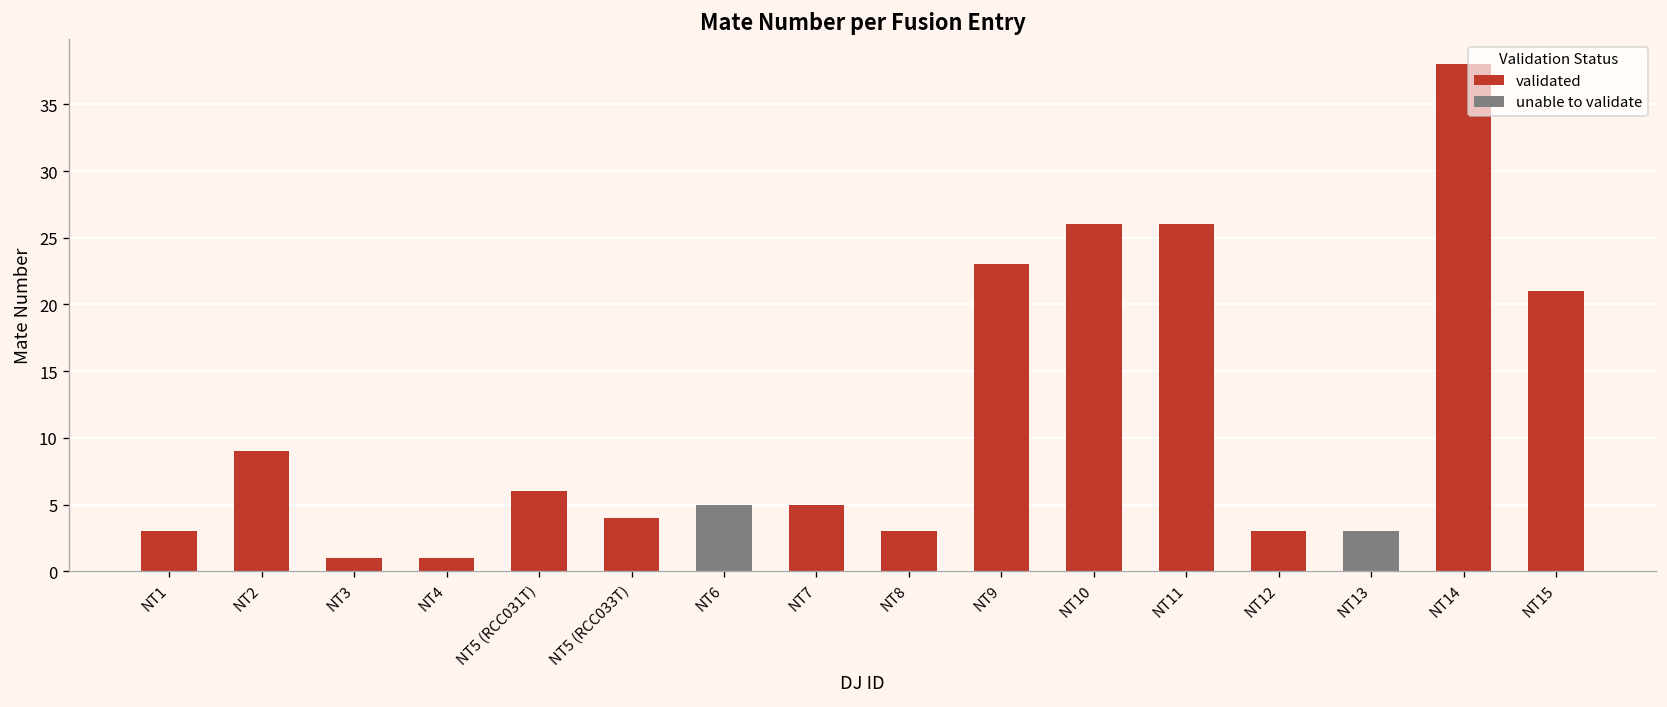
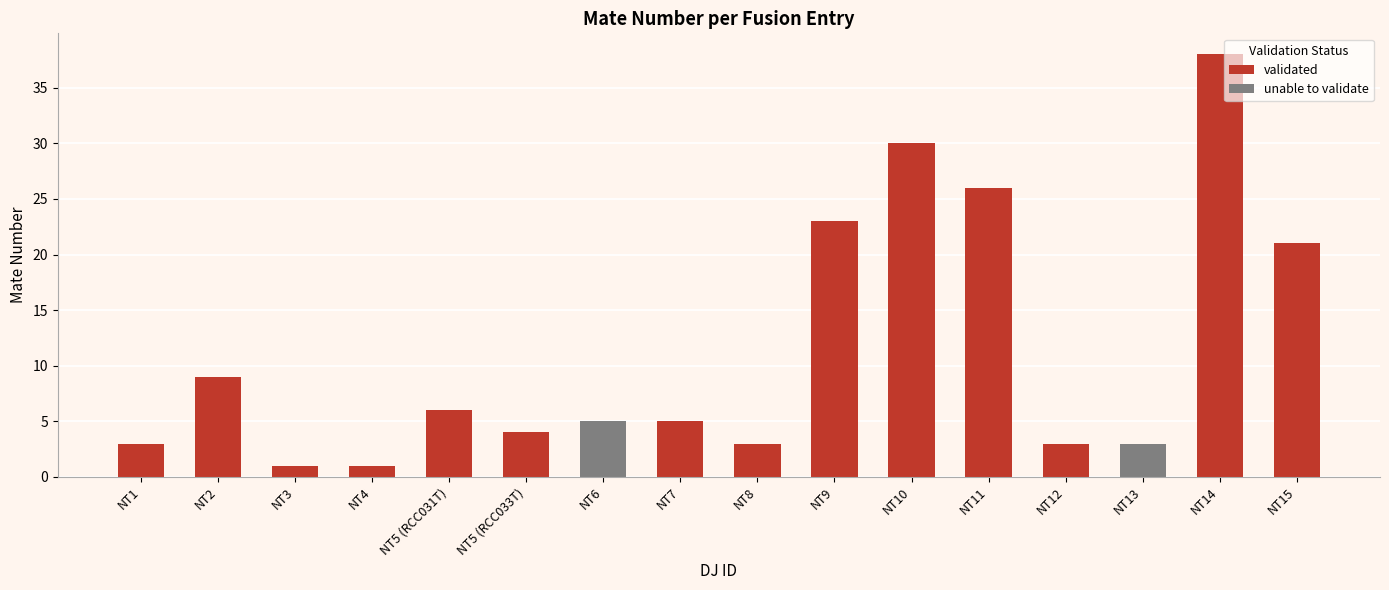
validated, NT10: 26 -> 30
